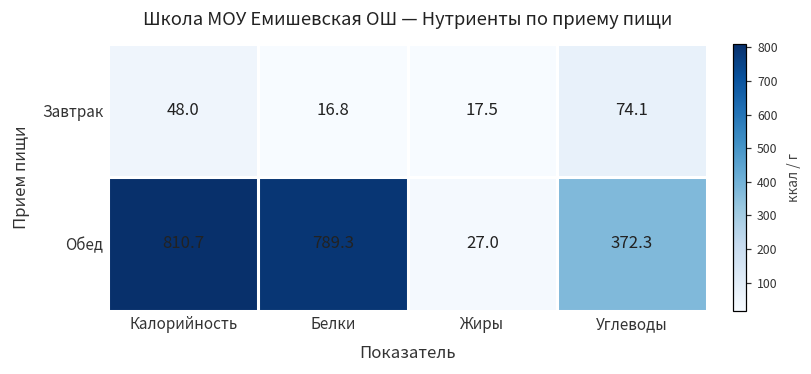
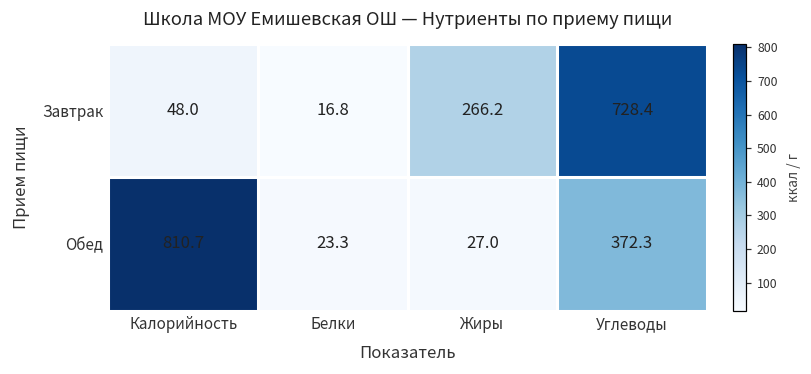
Завтрак, Жиры: 17.5 -> 266.2
Завтрак, Углеводы: 74.1 -> 728.4
Обед, Белки: 789.3 -> 23.3
